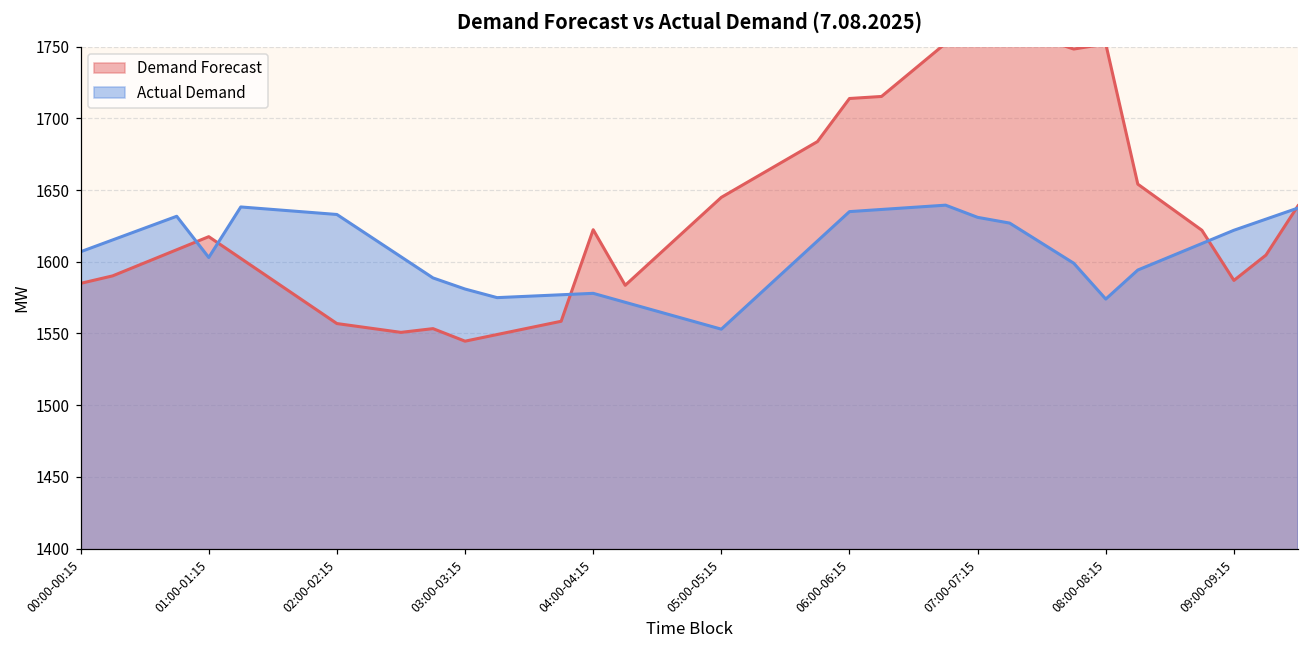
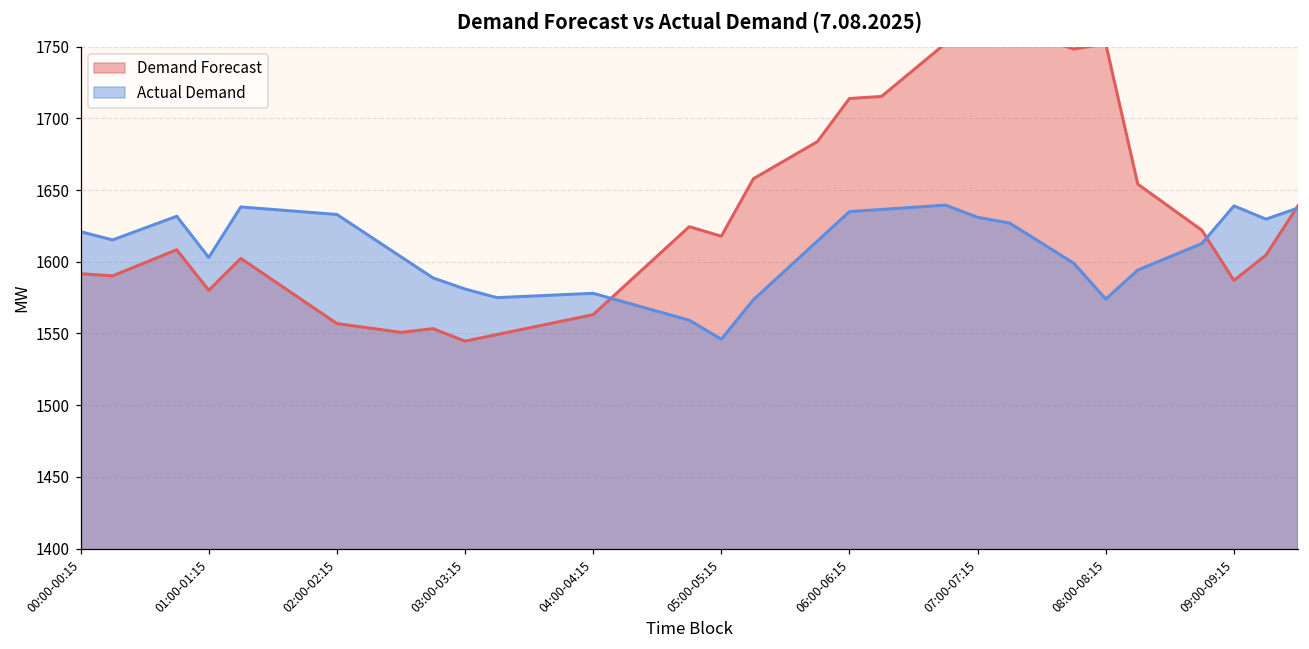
Demand Forecast, 00:00-00:15: 1585 -> 1592
Actual Demand, 00:00-00:15: 1607 -> 1621
Demand Forecast, 01:00-01:15: 1618 -> 1580
Demand Forecast, 04:00-04:15: 1622 -> 1563
Demand Forecast, 05:00-05:15: 1645 -> 1618
Actual Demand, 05:00-05:15: 1553 -> 1546
Actual Demand, 09:00-09:15: 1622 -> 1639
